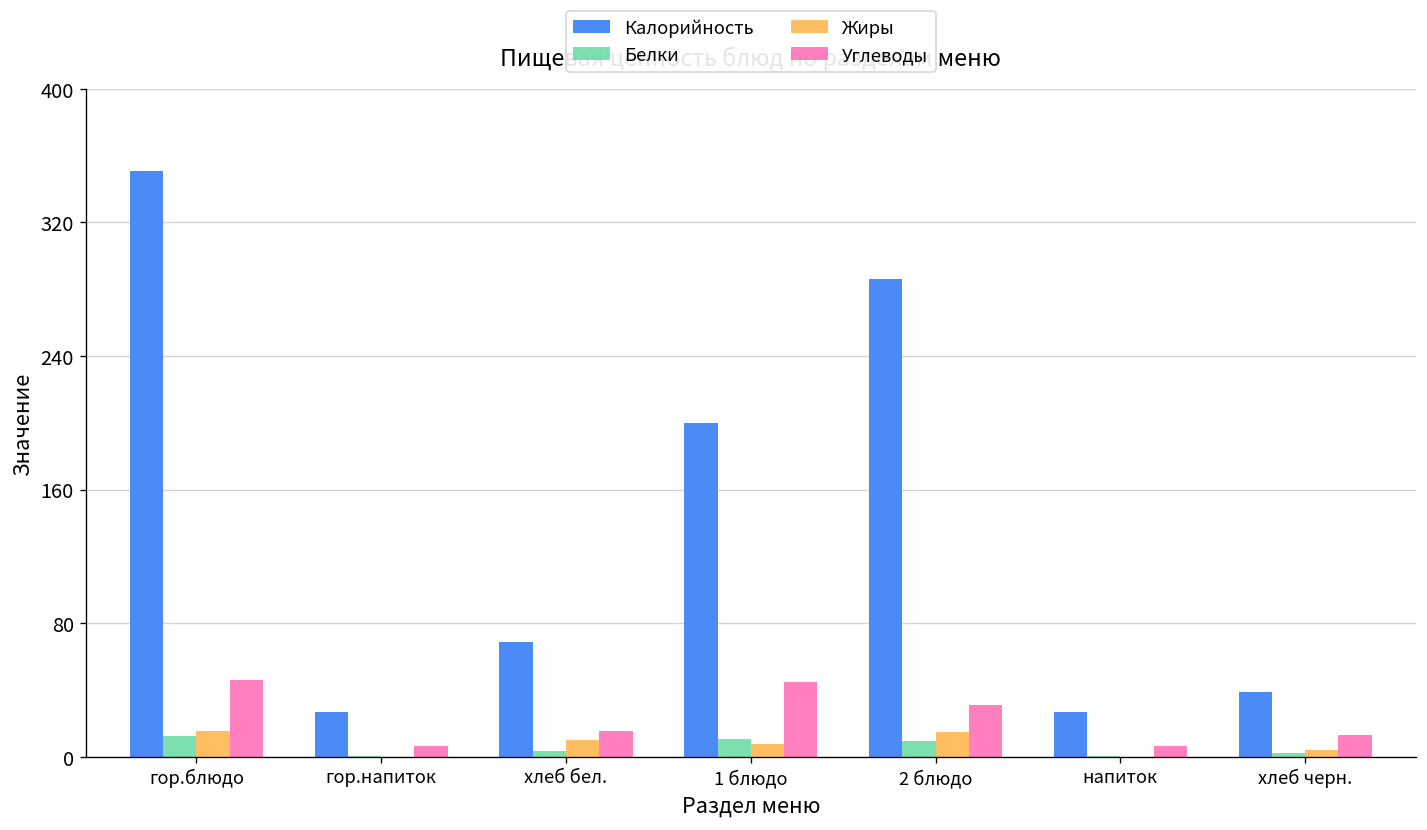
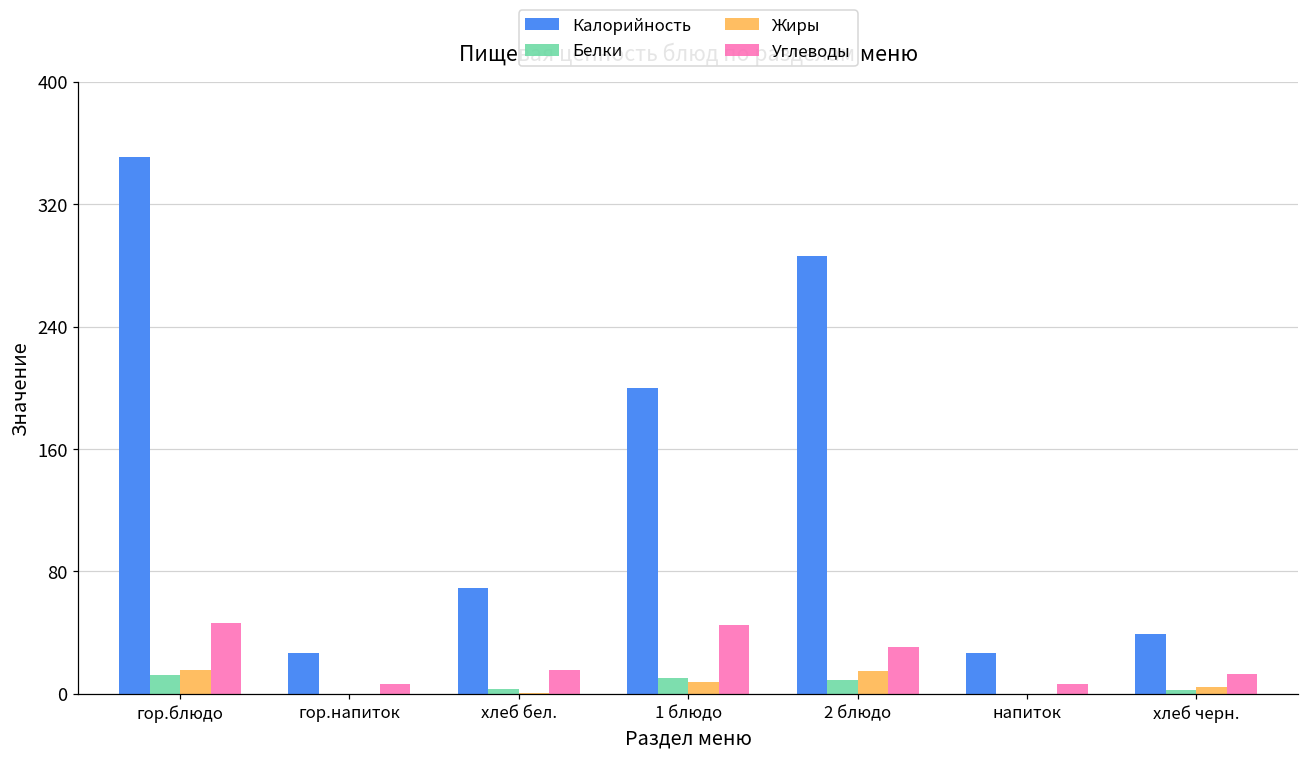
Жиры, хлеб бел.: 10 -> 0
